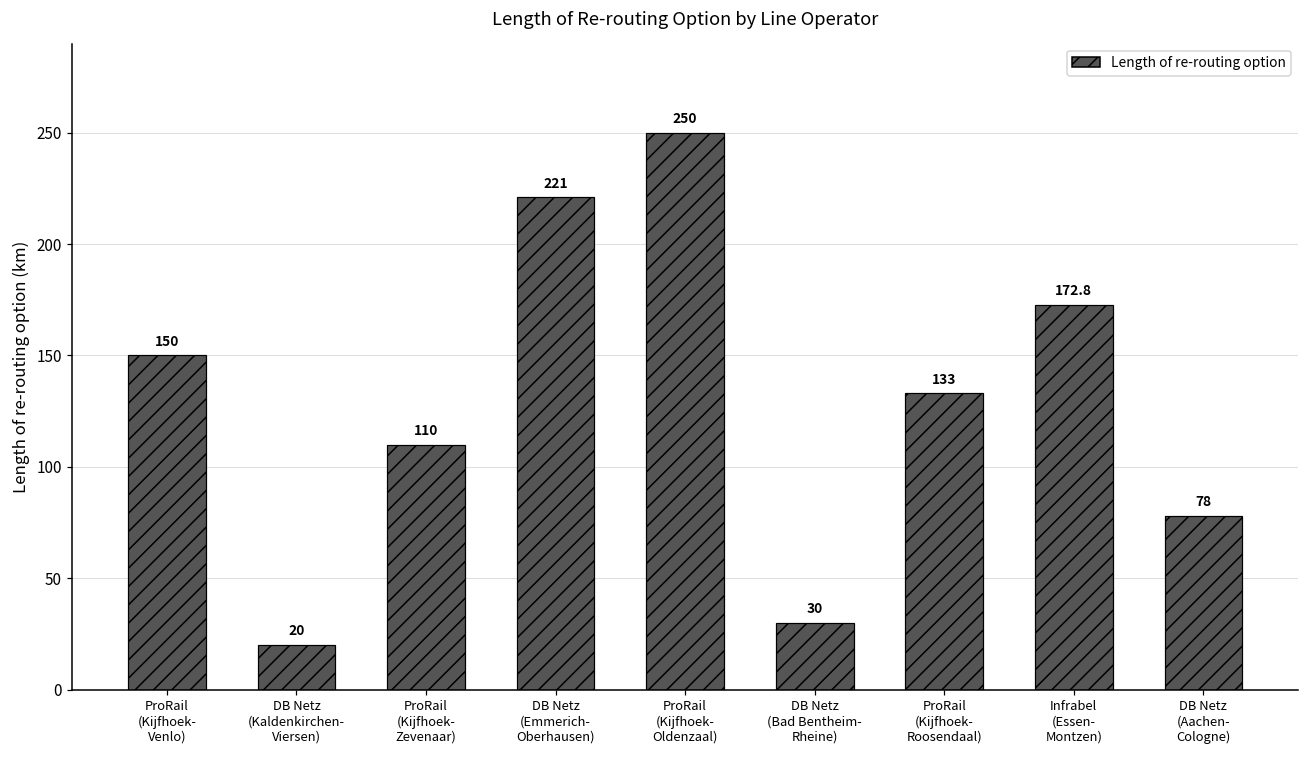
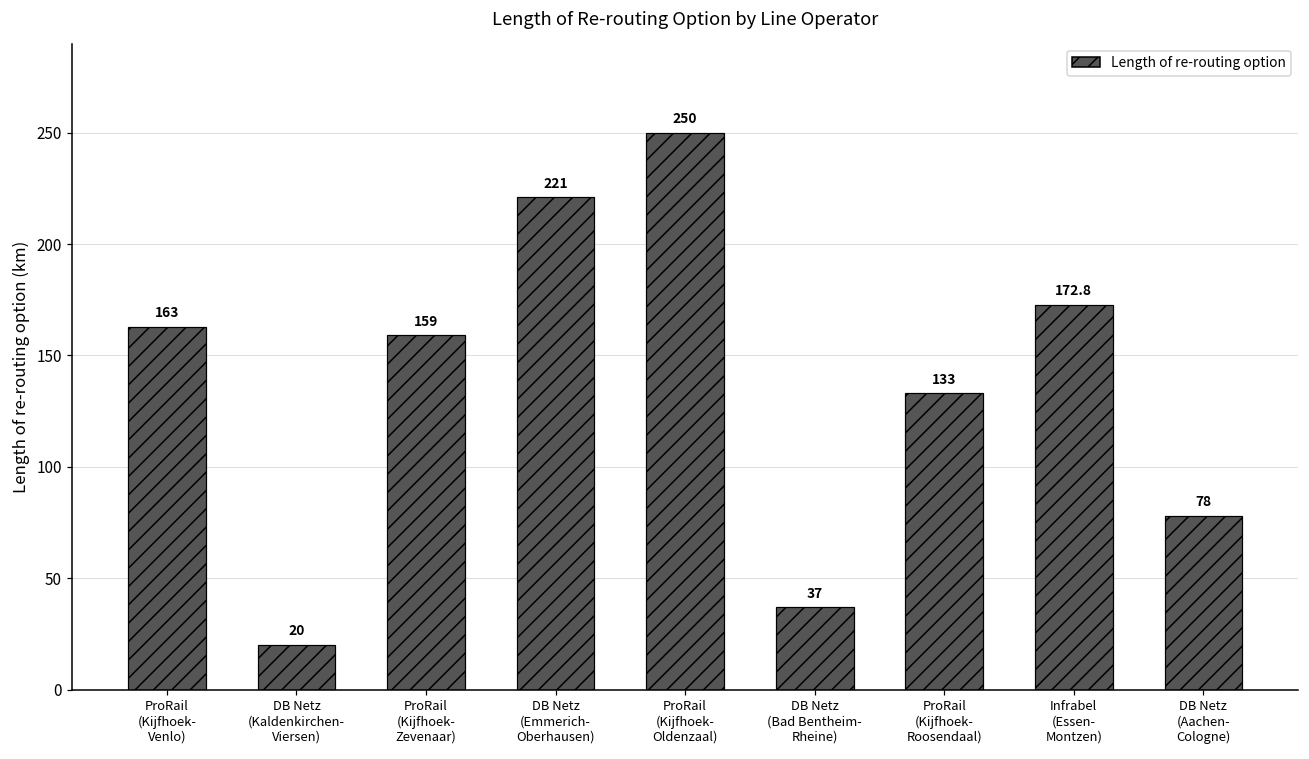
ProRail (Kijfhoek- Venlo): 150 -> 163
ProRail (Kijfhoek- Zevenaar): 110 -> 159
DB Netz (Bad Bentheim- Rheine): 30 -> 37
